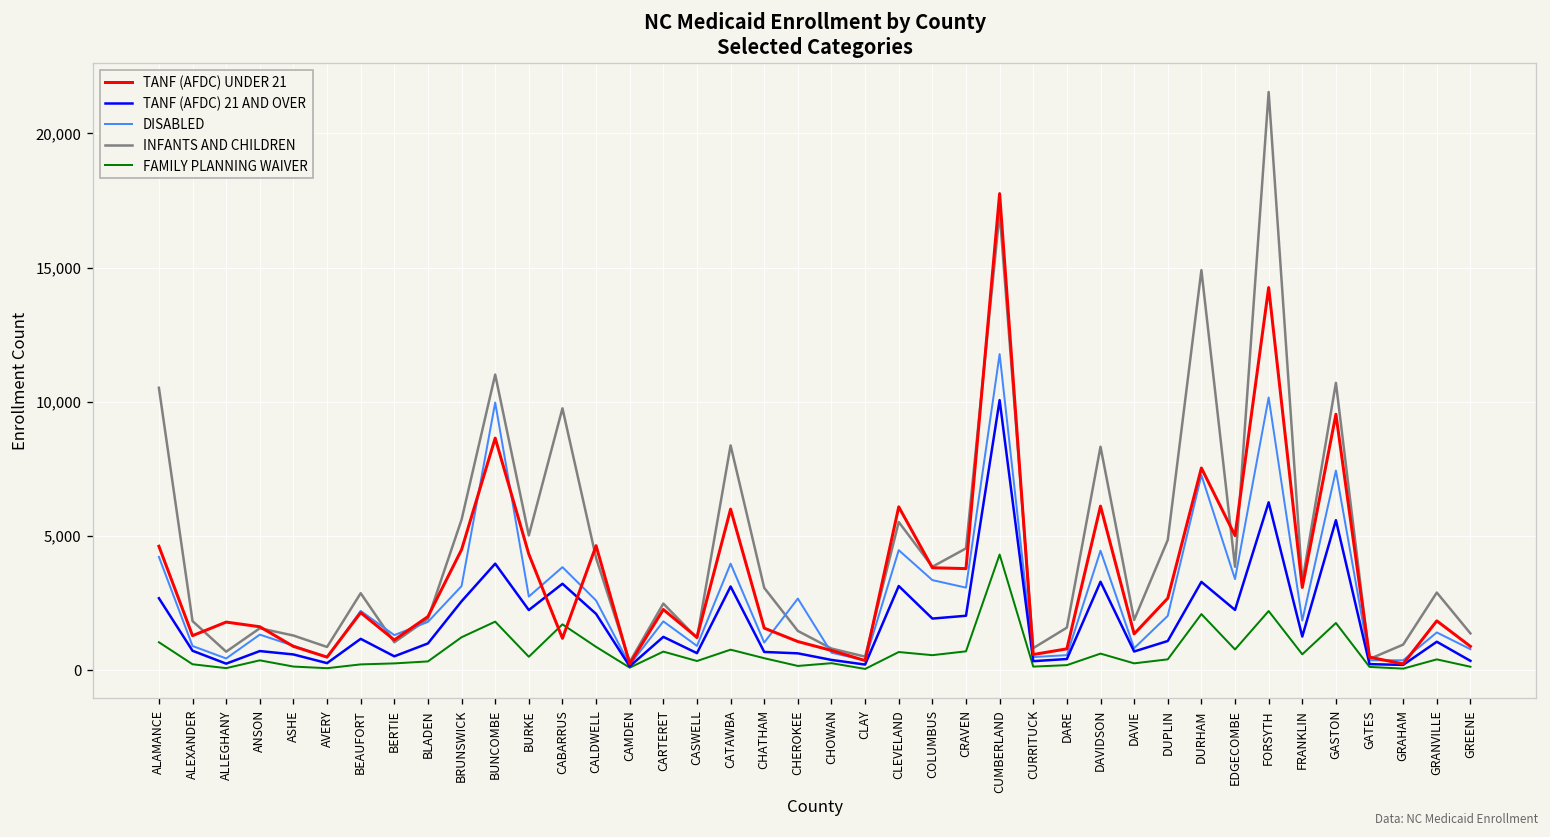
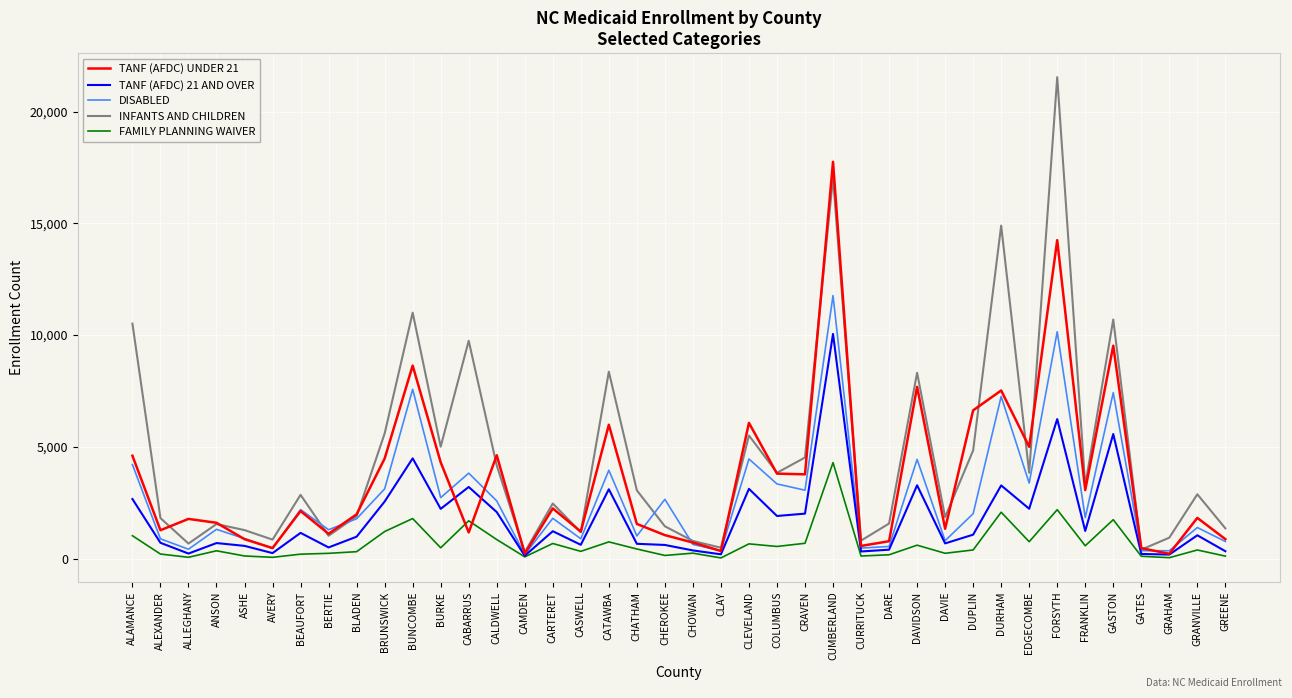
TANF (AFDC) 21 AND OVER, BUNCOMBE: 4,000 -> 4,500
DISABLED, BUNCOMBE: 10,000 -> 7,600
TANF (AFDC) UNDER 21, DAVIDSON: 6,100 -> 7,700
TANF (AFDC) UNDER 21, DUPLIN: 2,700 -> 6,600
